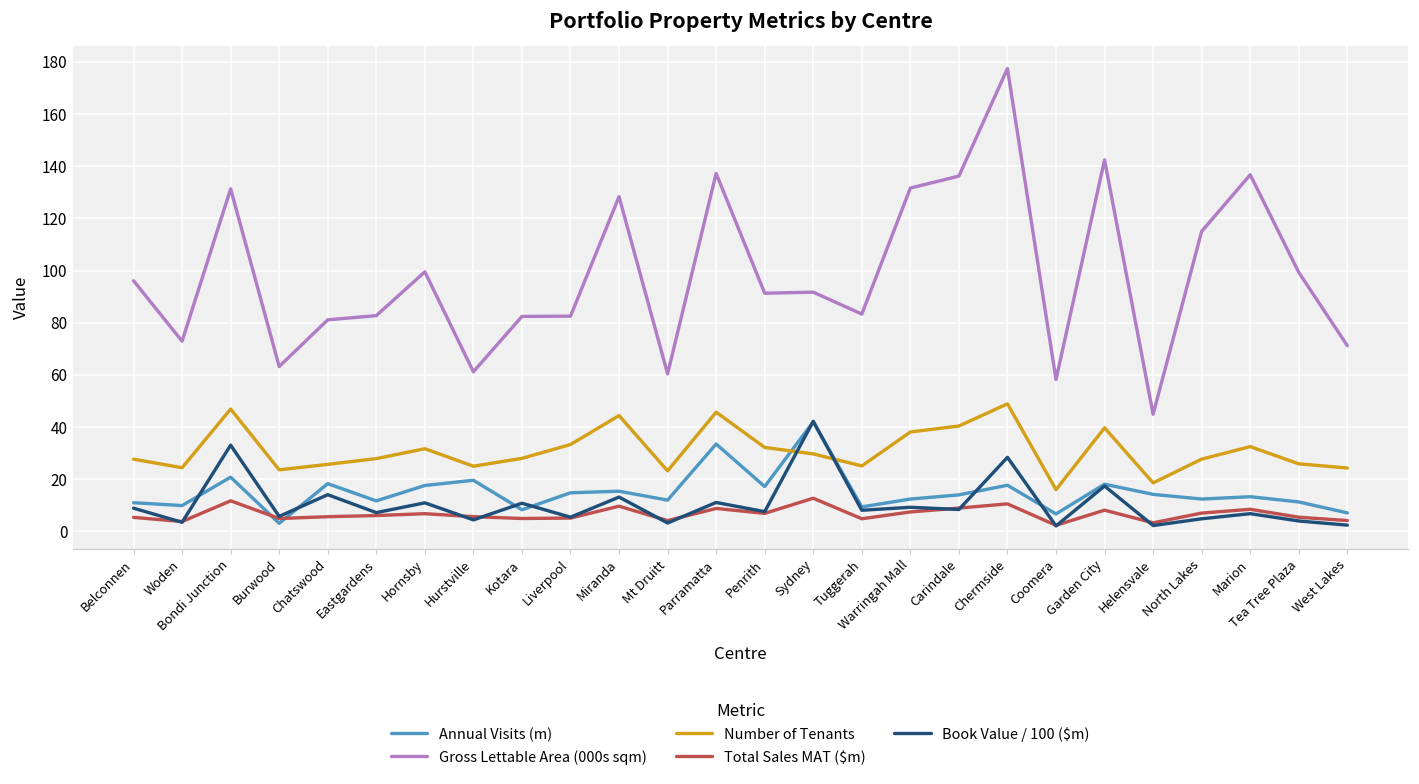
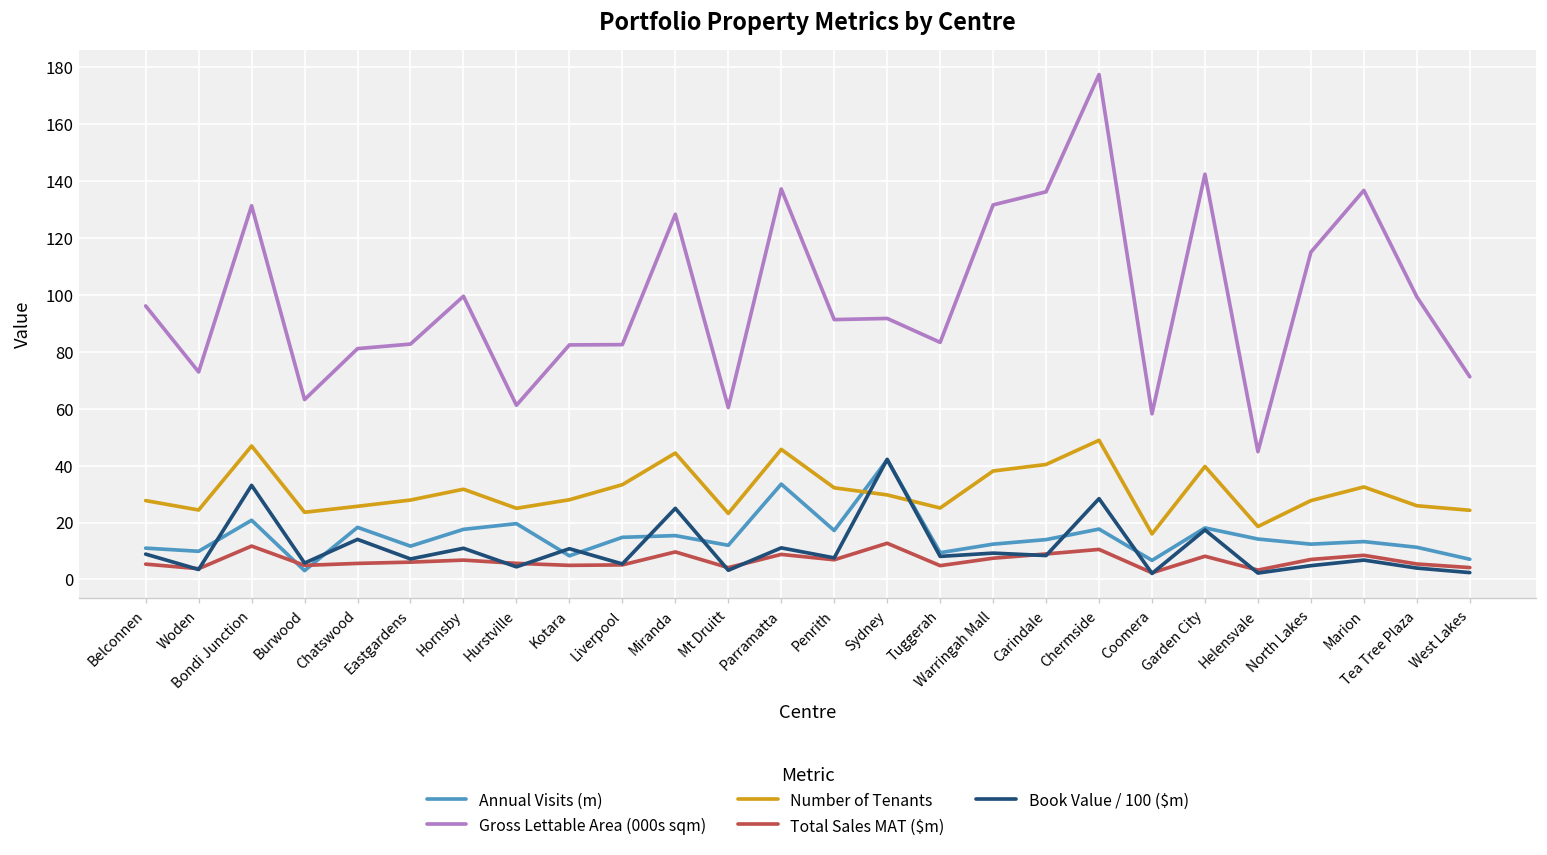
Book Value / 100 ($m), Miranda: 13 -> 25
